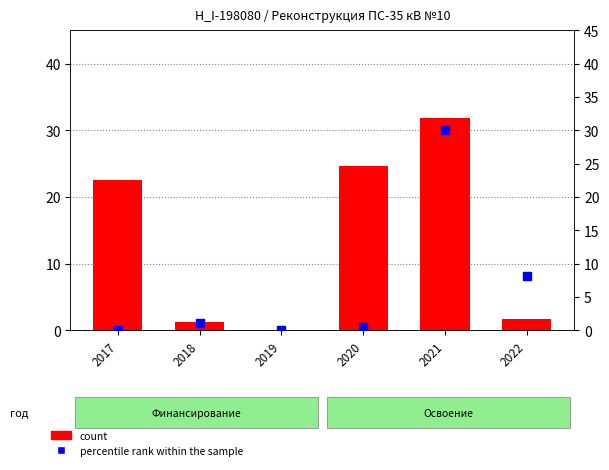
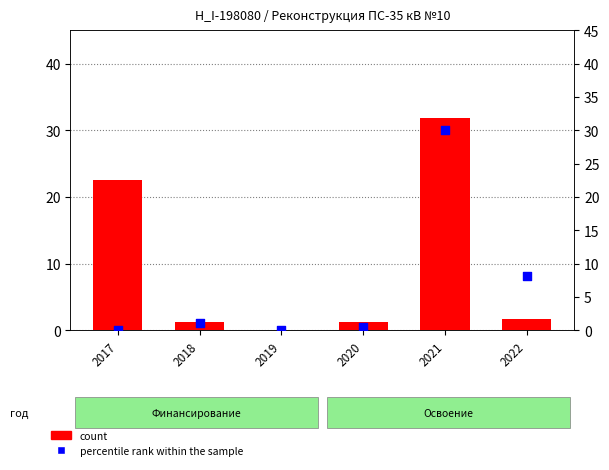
count, 2020: 25 -> 1
